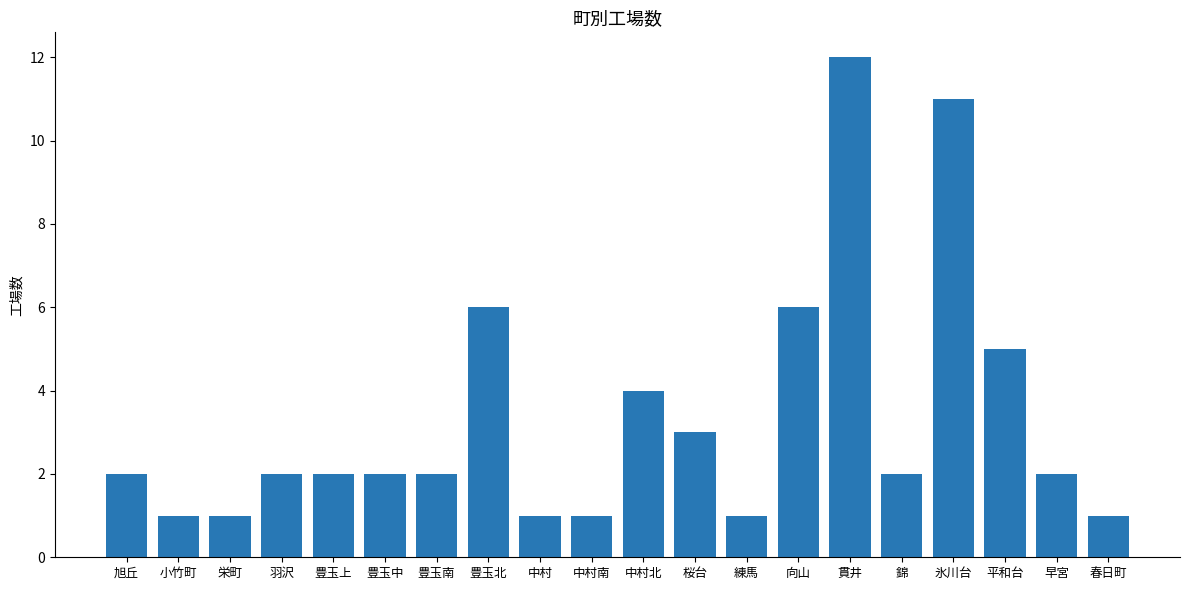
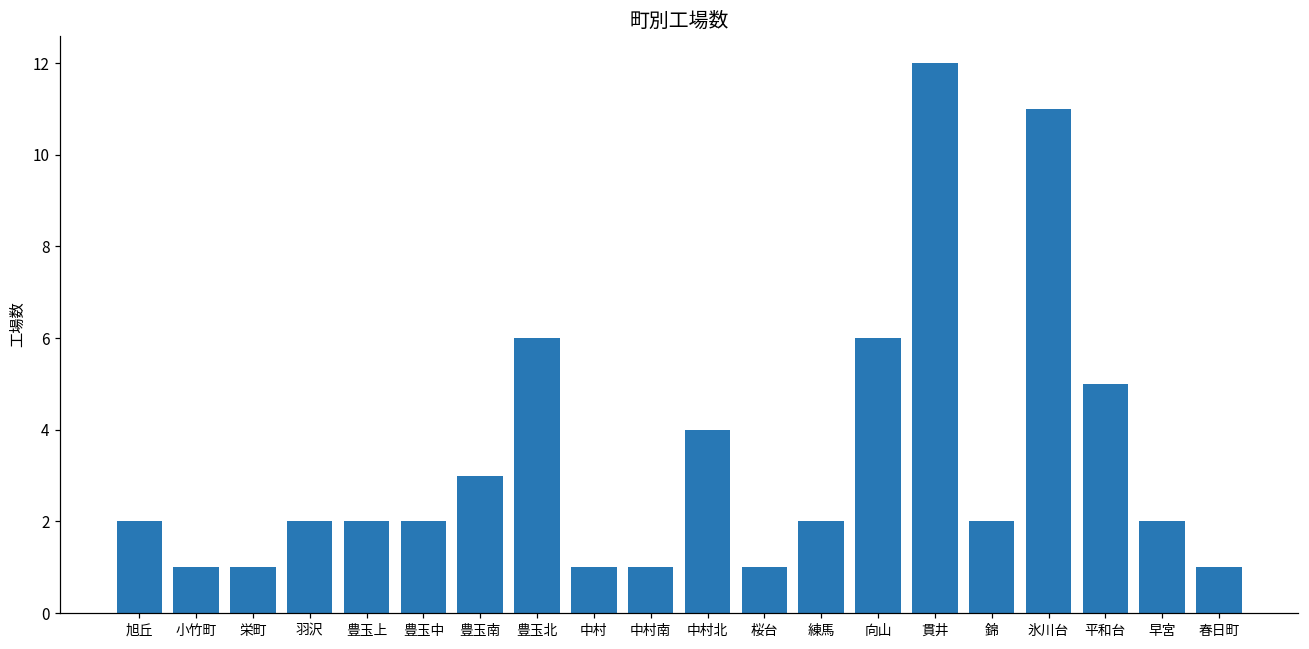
豊玉南: 2 -> 3
桜台: 3 -> 1
練馬: 1 -> 2
